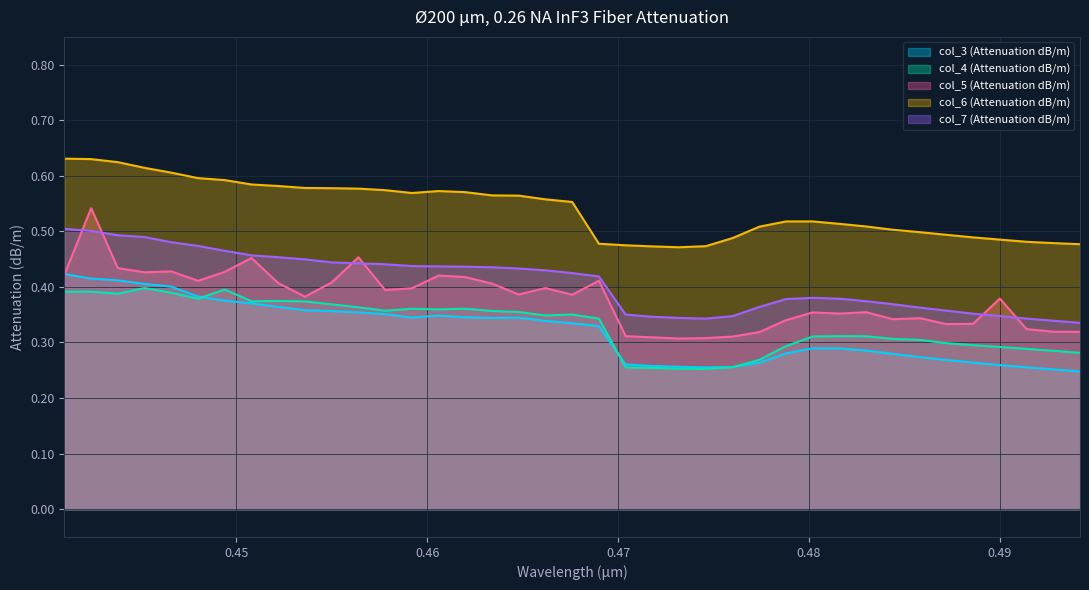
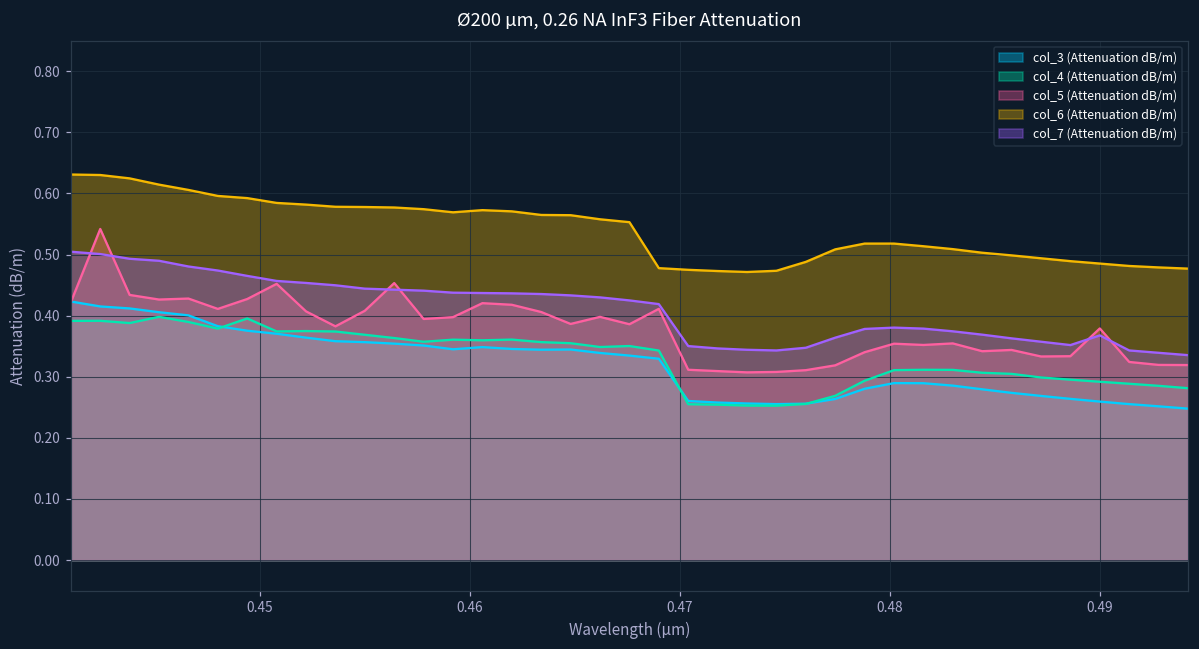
col_7 (Attenuation dB/m), 0.49: 0.35 -> 0.37
